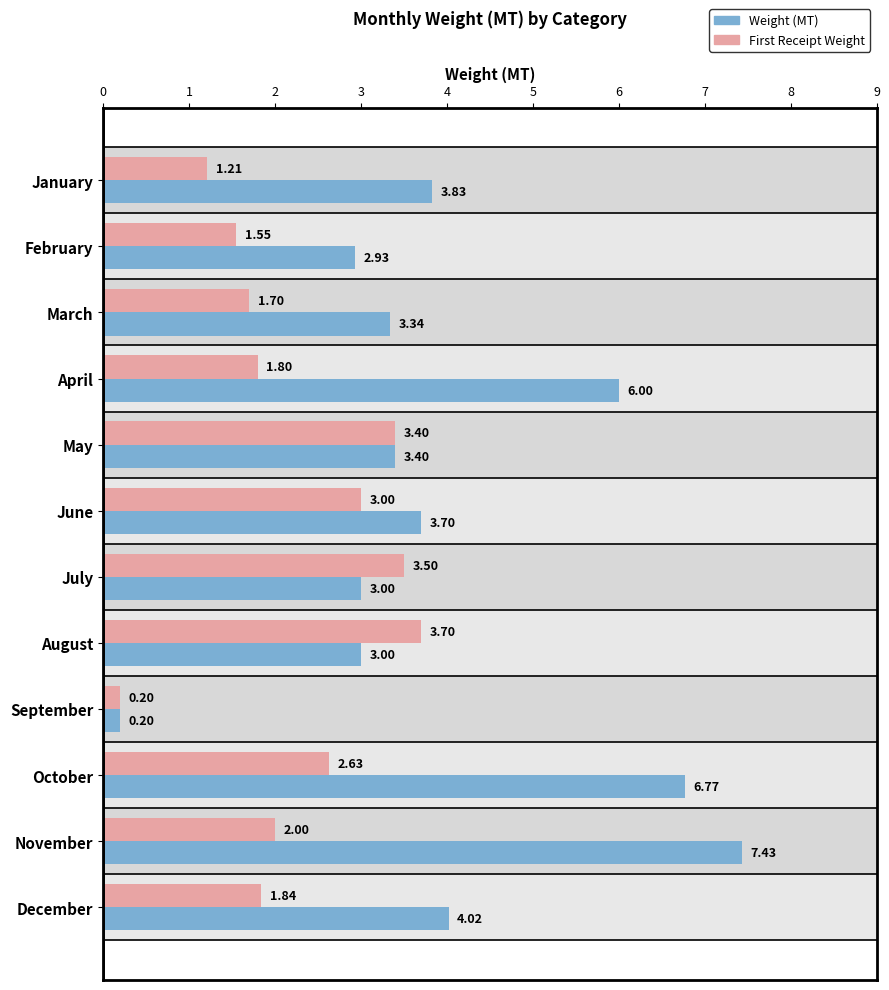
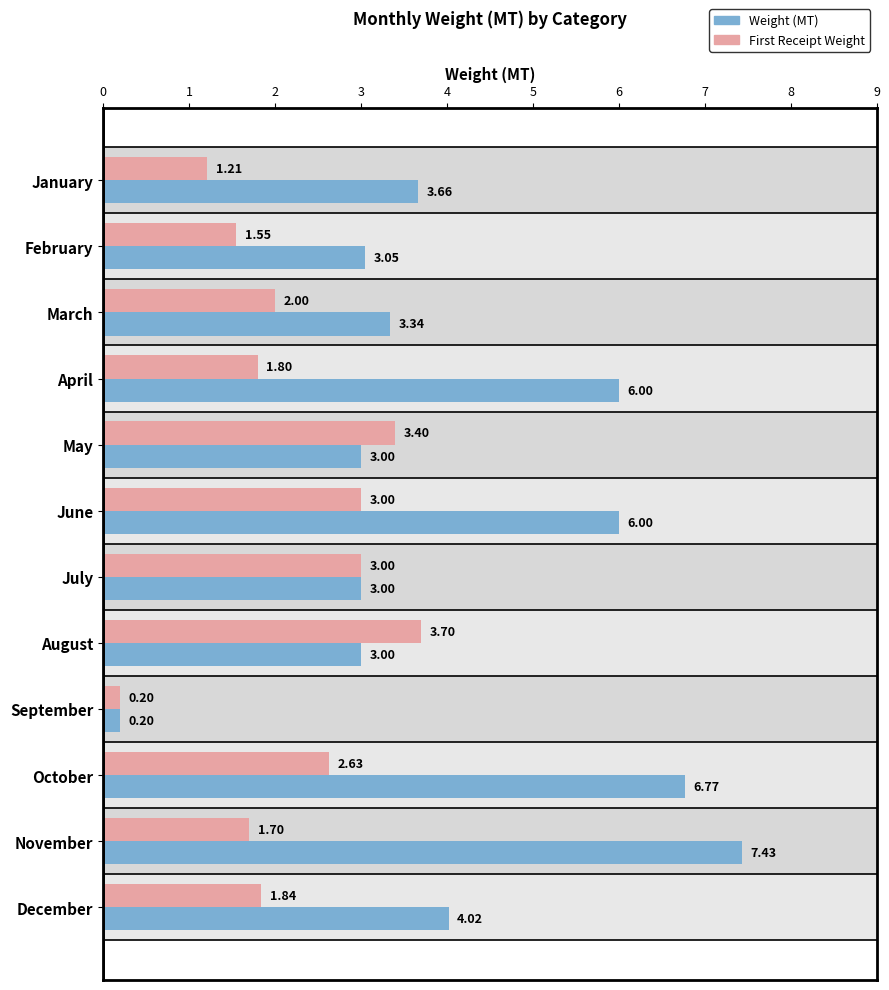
Weight (MT), January: 3.83 -> 3.66
Weight (MT), February: 2.93 -> 3.05
First Receipt Weight, March: 1.70 -> 2.00
Weight (MT), May: 3.40 -> 3.00
Weight (MT), June: 3.70 -> 6.00
First Receipt Weight, July: 3.50 -> 3.00
First Receipt Weight, November: 2.00 -> 1.70
